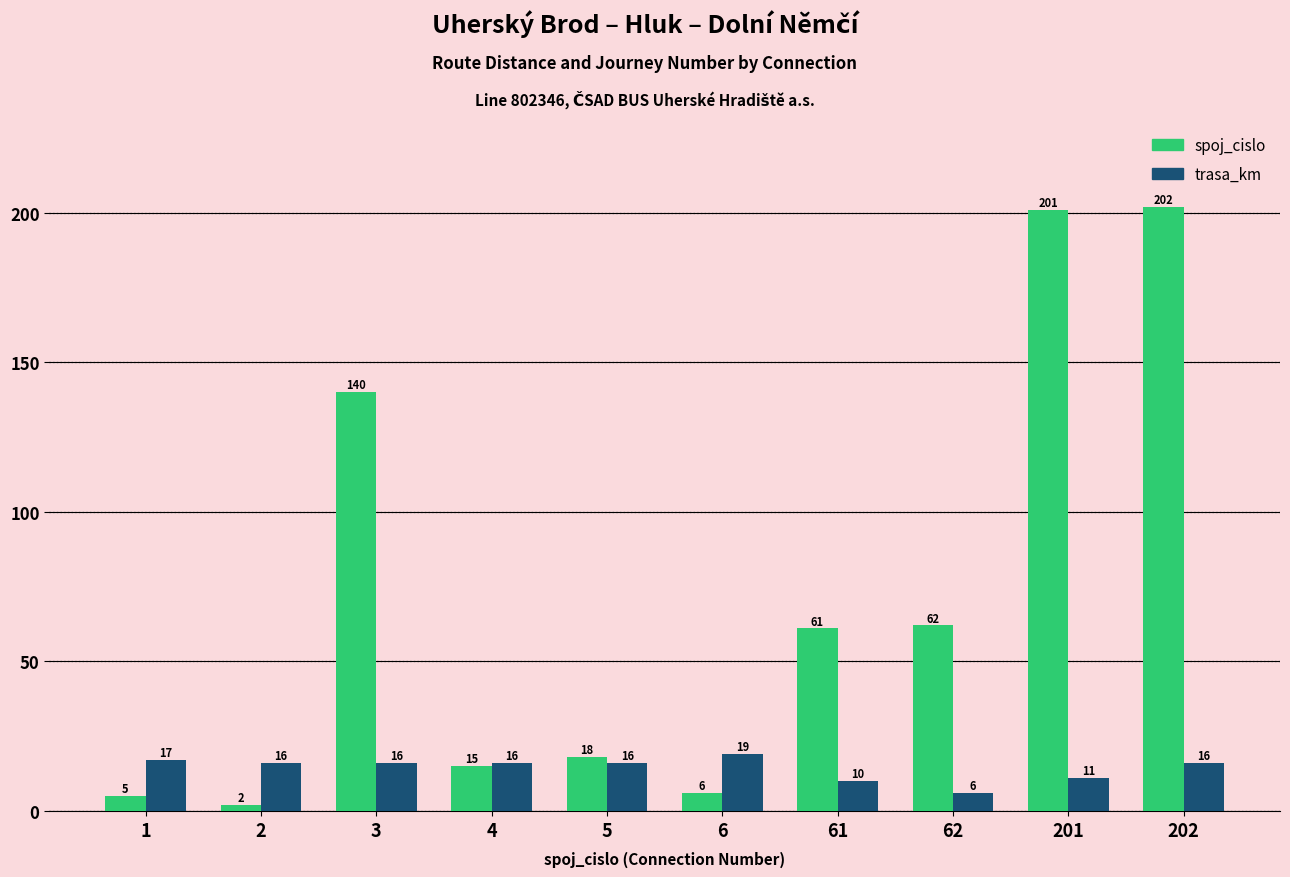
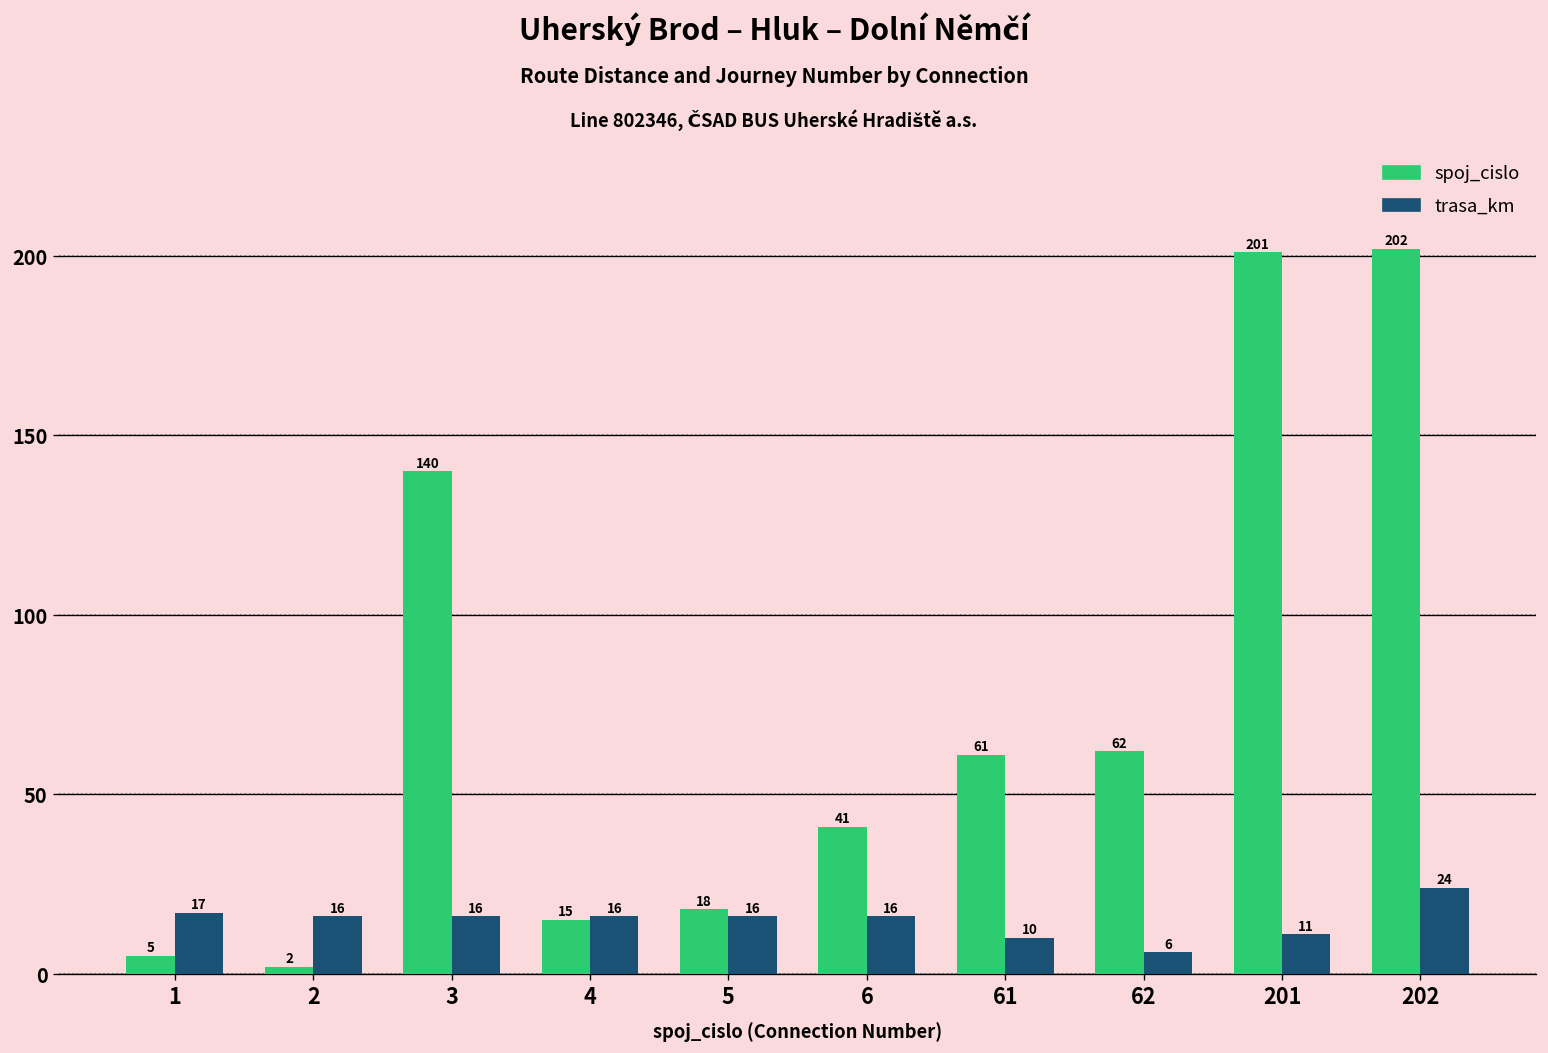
spoj_cislo, 6: 6 -> 41
trasa_km, 6: 19 -> 16
trasa_km, 202: 16 -> 24
